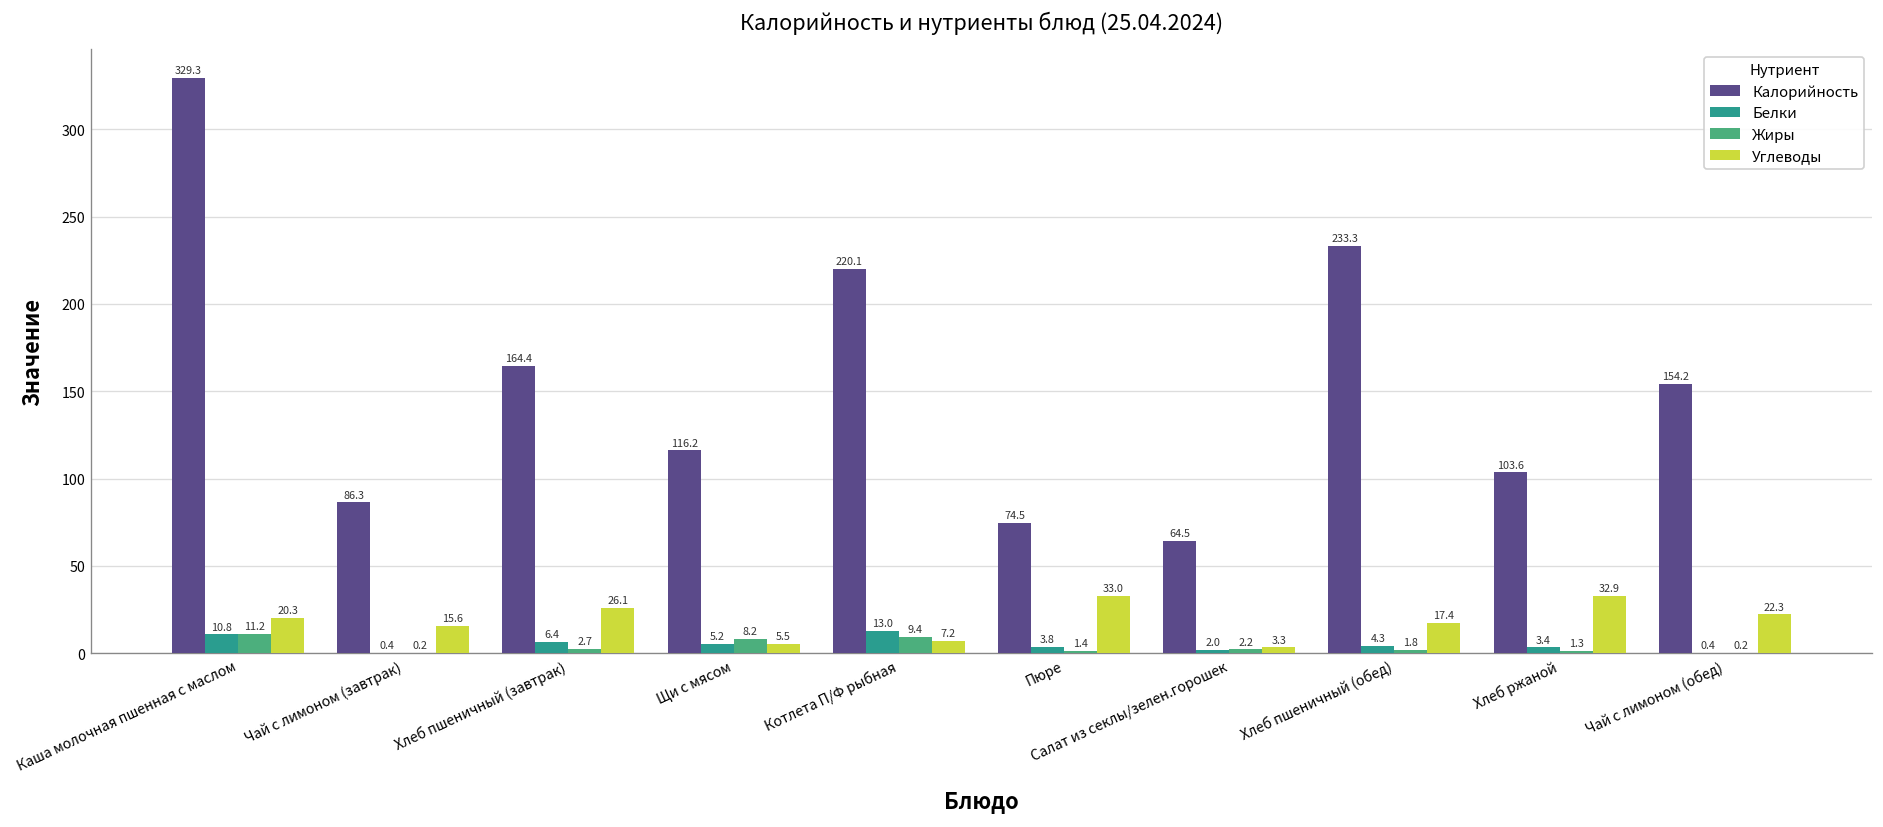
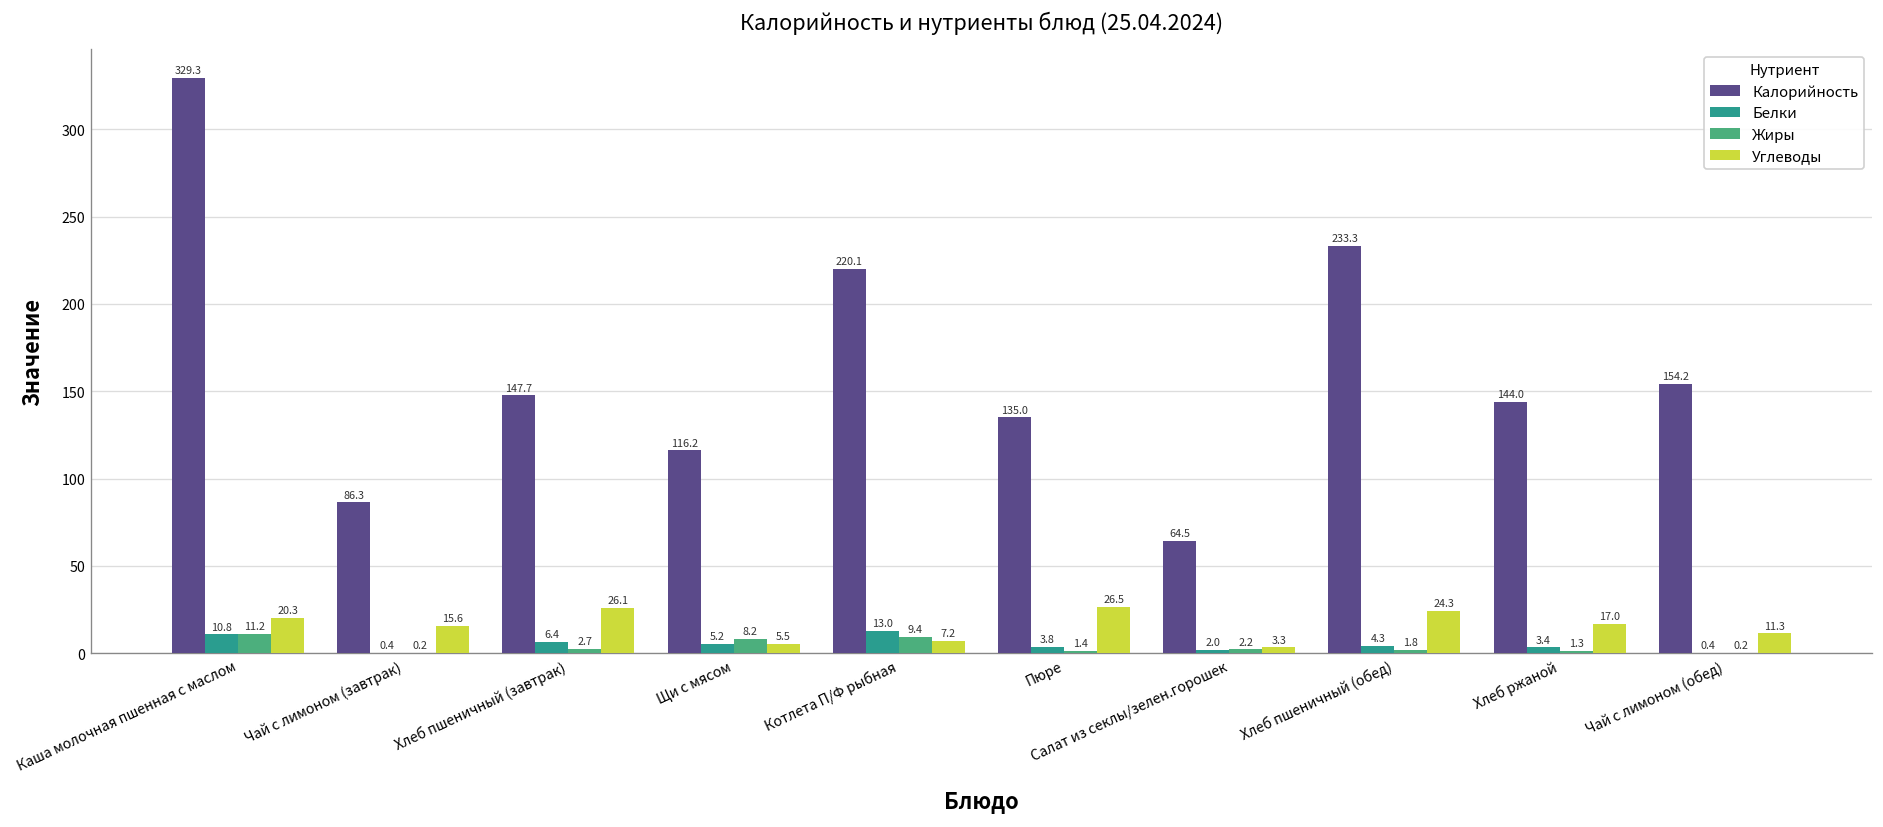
Калорийность, Хлеб пшеничный (завтрак): 164.4 -> 147.7
Калорийность, Пюре: 74.5 -> 135.0
Углеводы, Пюре: 33.0 -> 26.5
Углеводы, Хлеб пшеничный (обед): 17.4 -> 24.3
Калорийность, Хлеб ржаной: 103.6 -> 144.0
Углеводы, Хлеб ржаной: 32.9 -> 17.0
Углеводы, Чай с лимоном (обед): 22.3 -> 11.3
